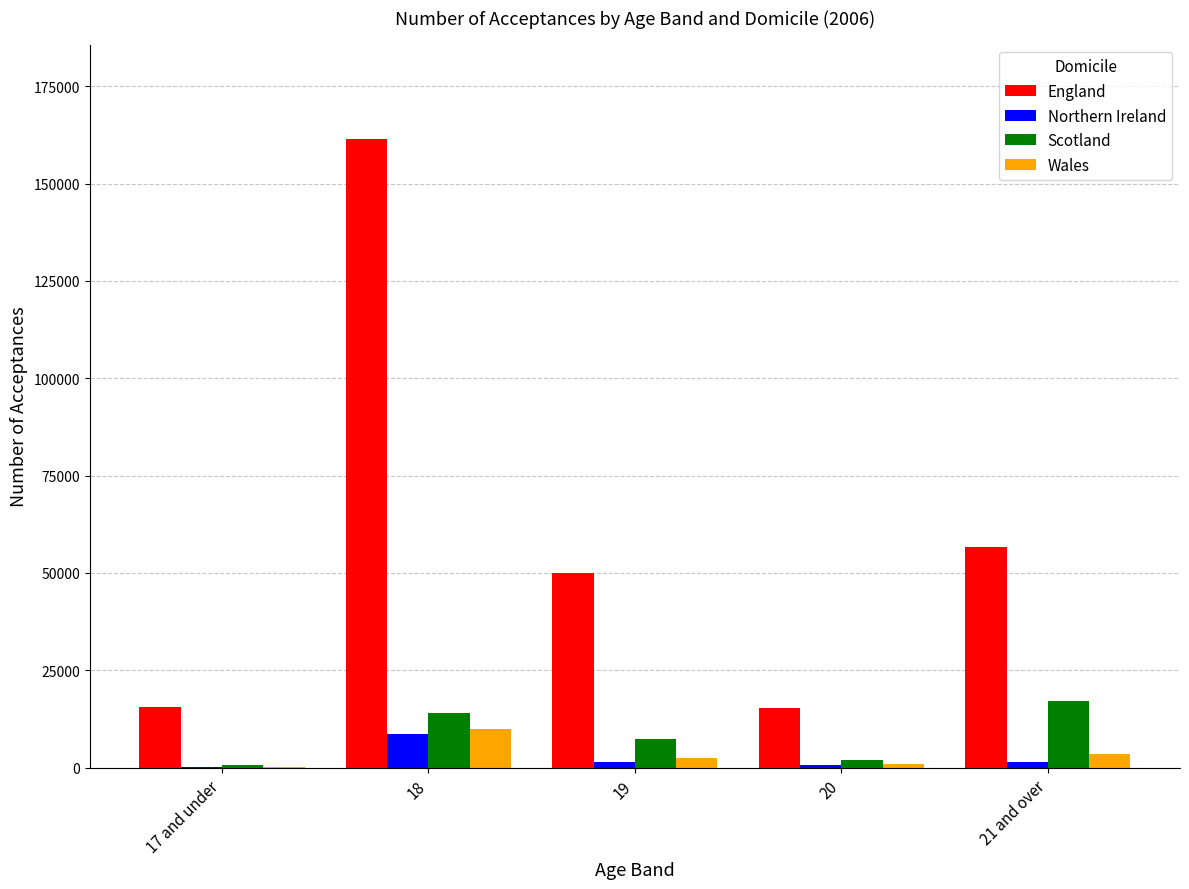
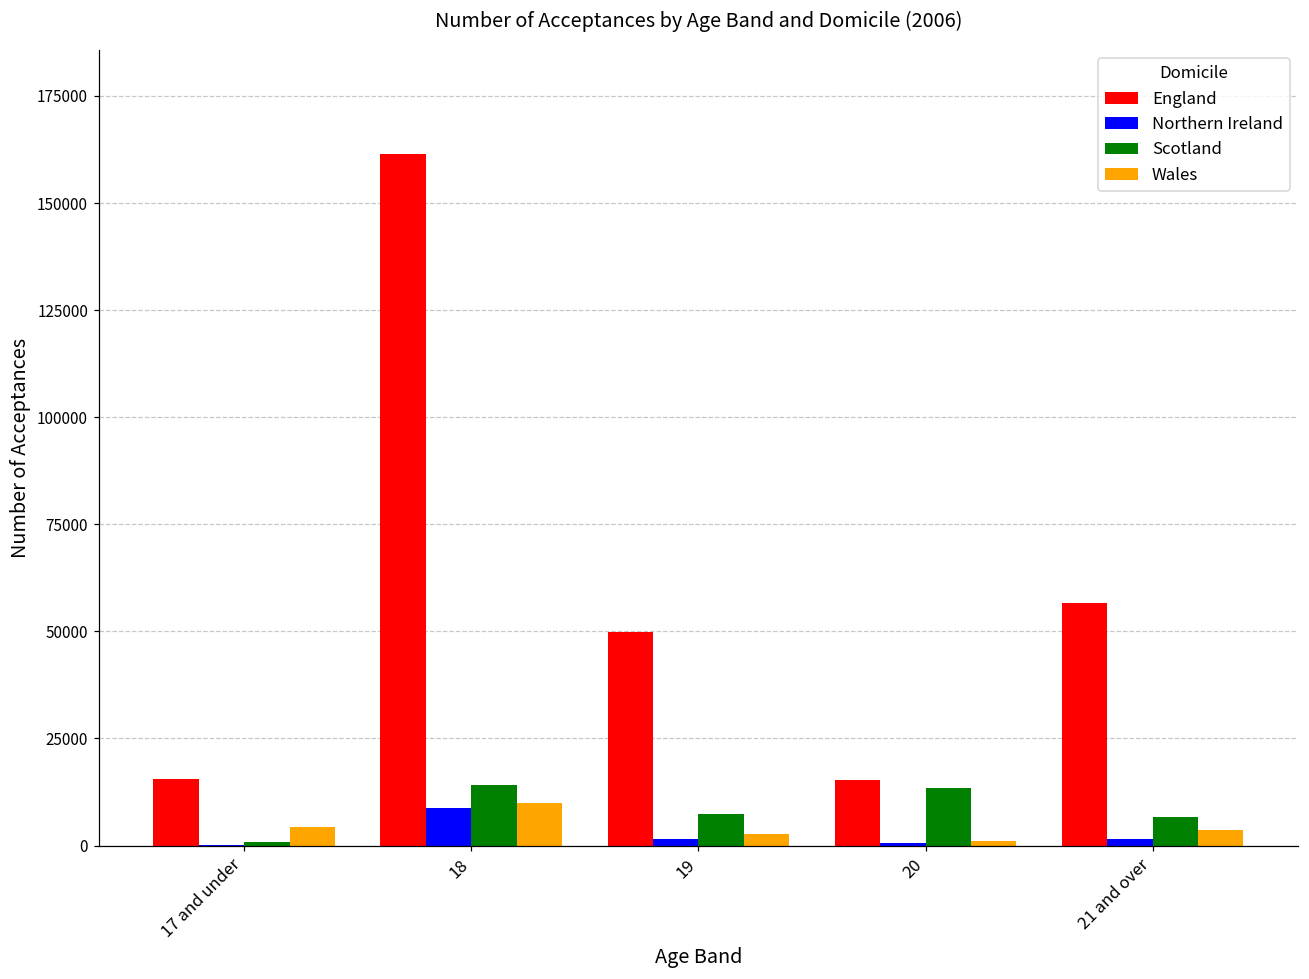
Wales, 17 and under: 0 -> 4000
Scotland, 20: 2000 -> 14000
Scotland, 21 and over: 17000 -> 7000
